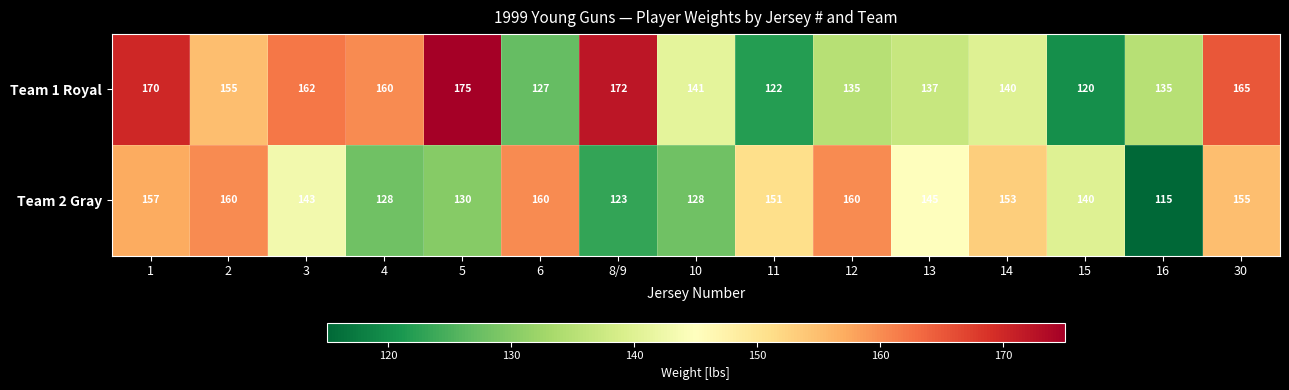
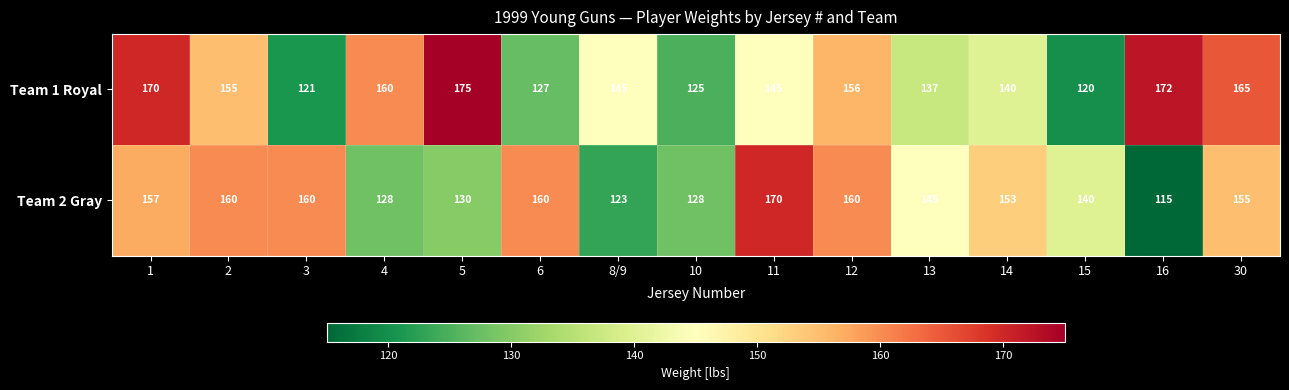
Team 1 Royal, 3: 162 -> 121
Team 1 Royal, 8/9: 172 -> 145
Team 1 Royal, 10: 141 -> 125
Team 1 Royal, 11: 122 -> 145
Team 1 Royal, 12: 135 -> 156
Team 1 Royal, 16: 135 -> 172
Team 2 Gray, 3: 143 -> 160
Team 2 Gray, 11: 151 -> 170
